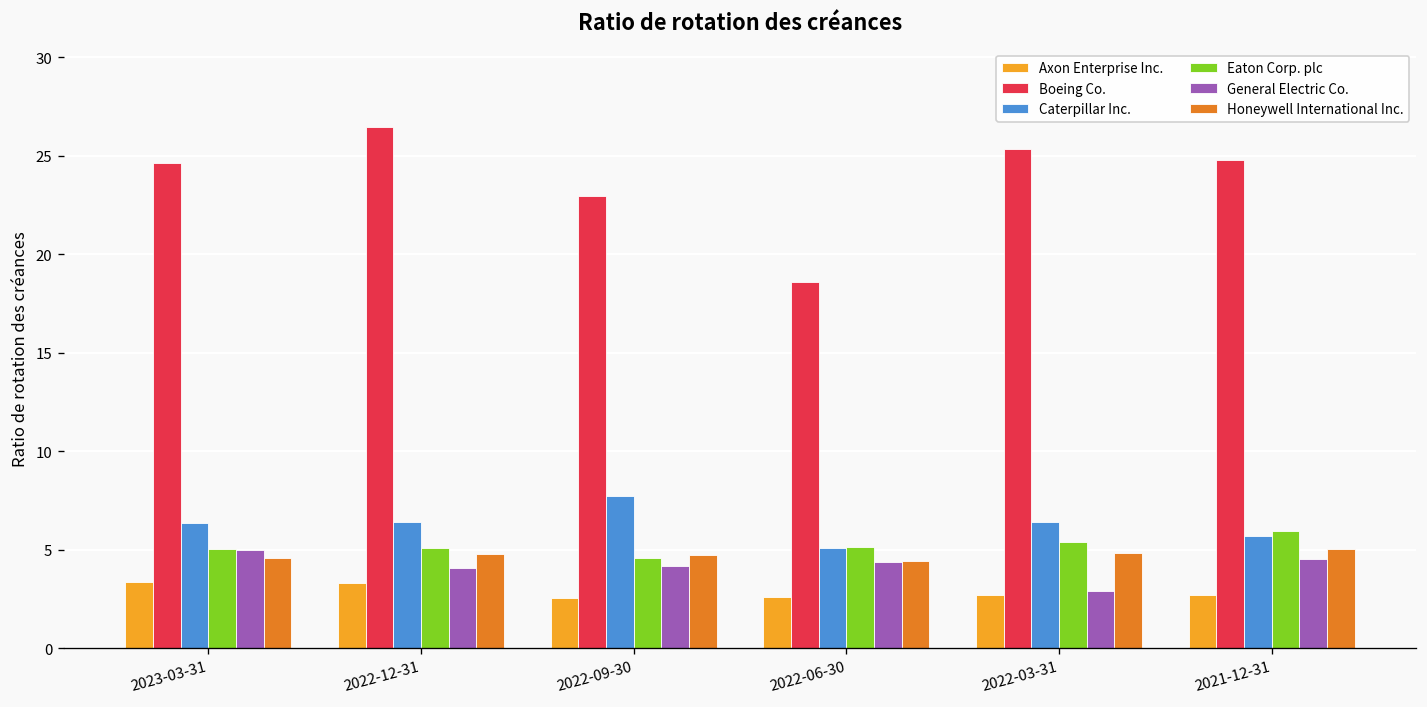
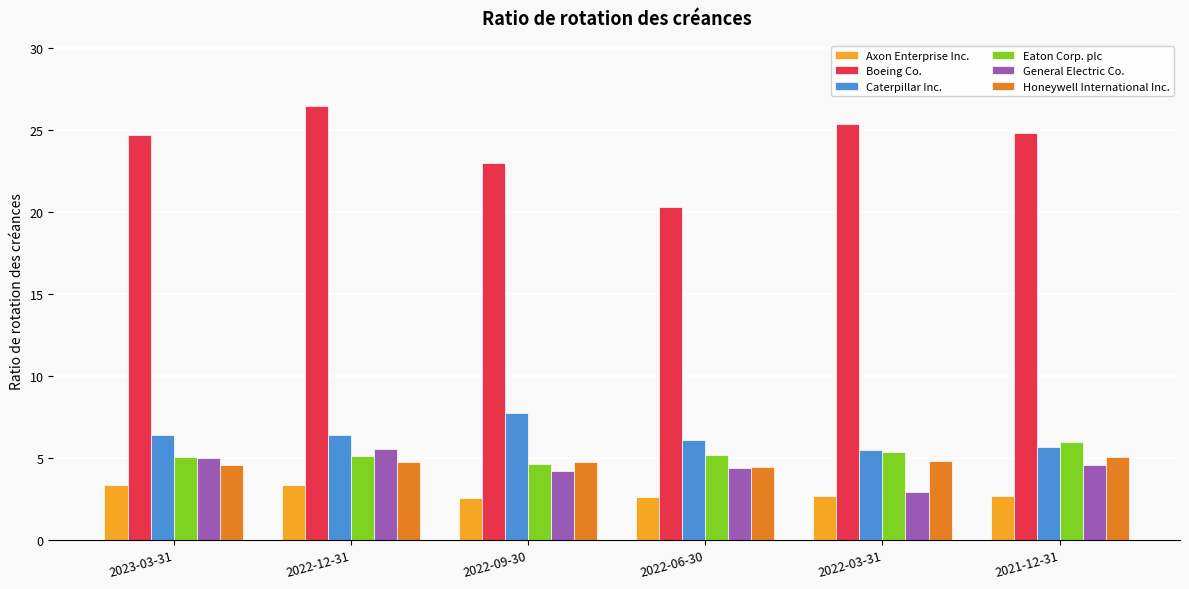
General Electric Co., 2022-12-31: 4.1 -> 5.5
Boeing Co., 2022-06-30: 18.6 -> 20.3
Caterpillar Inc., 2022-06-30: 5.1 -> 6.1
Caterpillar Inc., 2022-03-31: 6.4 -> 5.5
